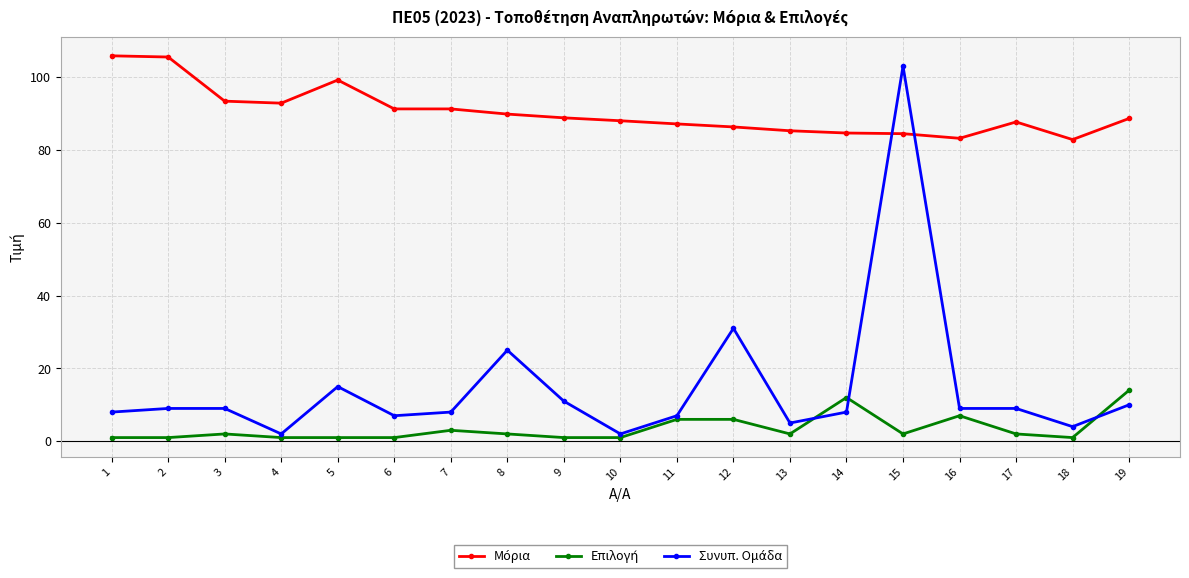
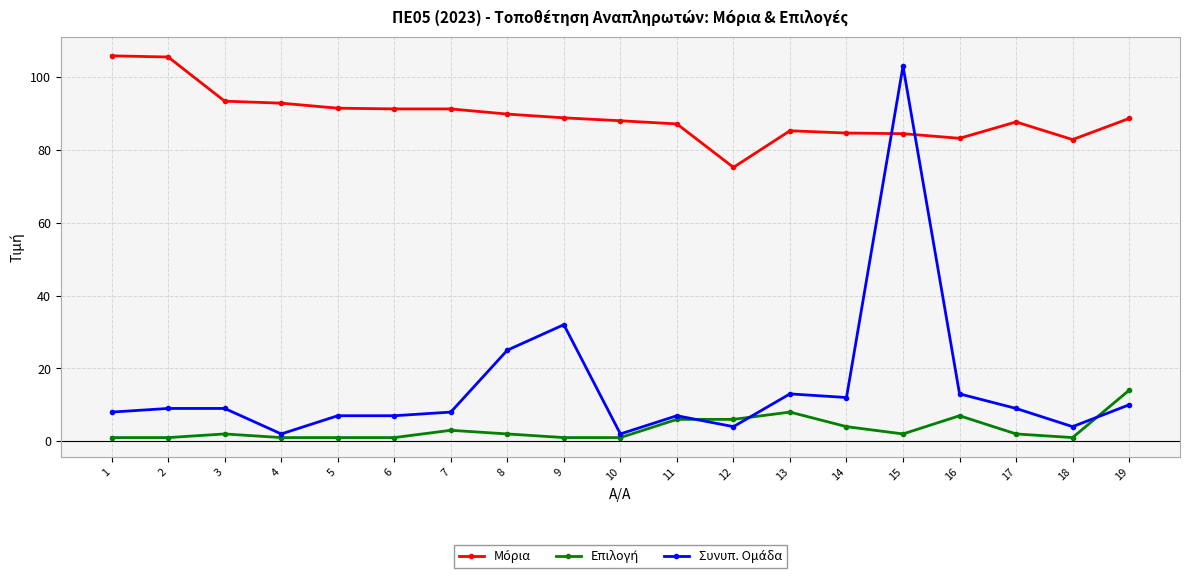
Μόρια, 5: 99 -> 91
Συνυπ. Ομάδα, 5: 15 -> 7
Συνυπ. Ομάδα, 9: 11 -> 32
Μόρια, 12: 86 -> 75
Συνυπ. Ομάδα, 12: 31 -> 4
Επιλογή, 13: 2 -> 8
Συνυπ. Ομάδα, 13: 5 -> 13
Επιλογή, 14: 12 -> 4
Συνυπ. Ομάδα, 14: 8 -> 12
Συνυπ. Ομάδα, 16: 9 -> 13
